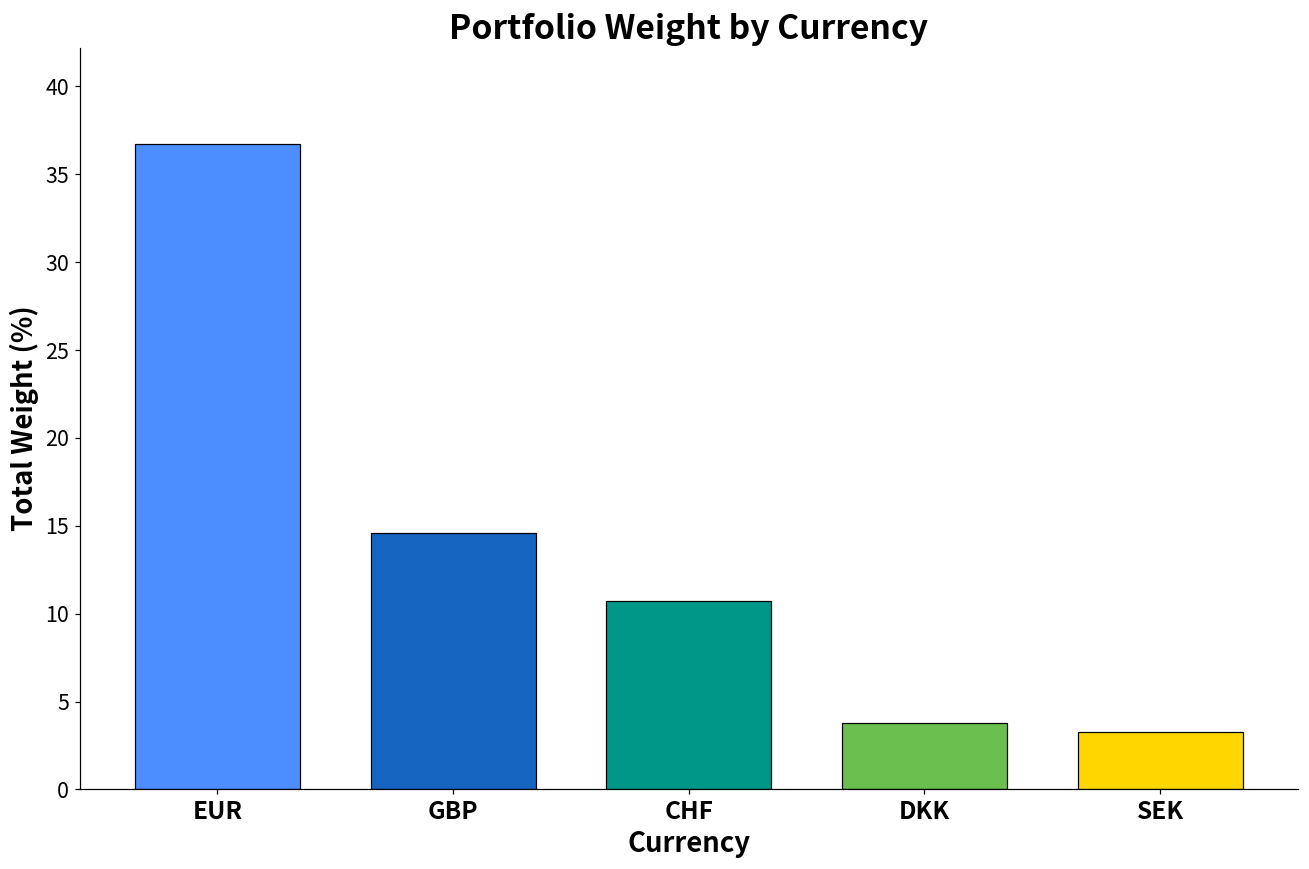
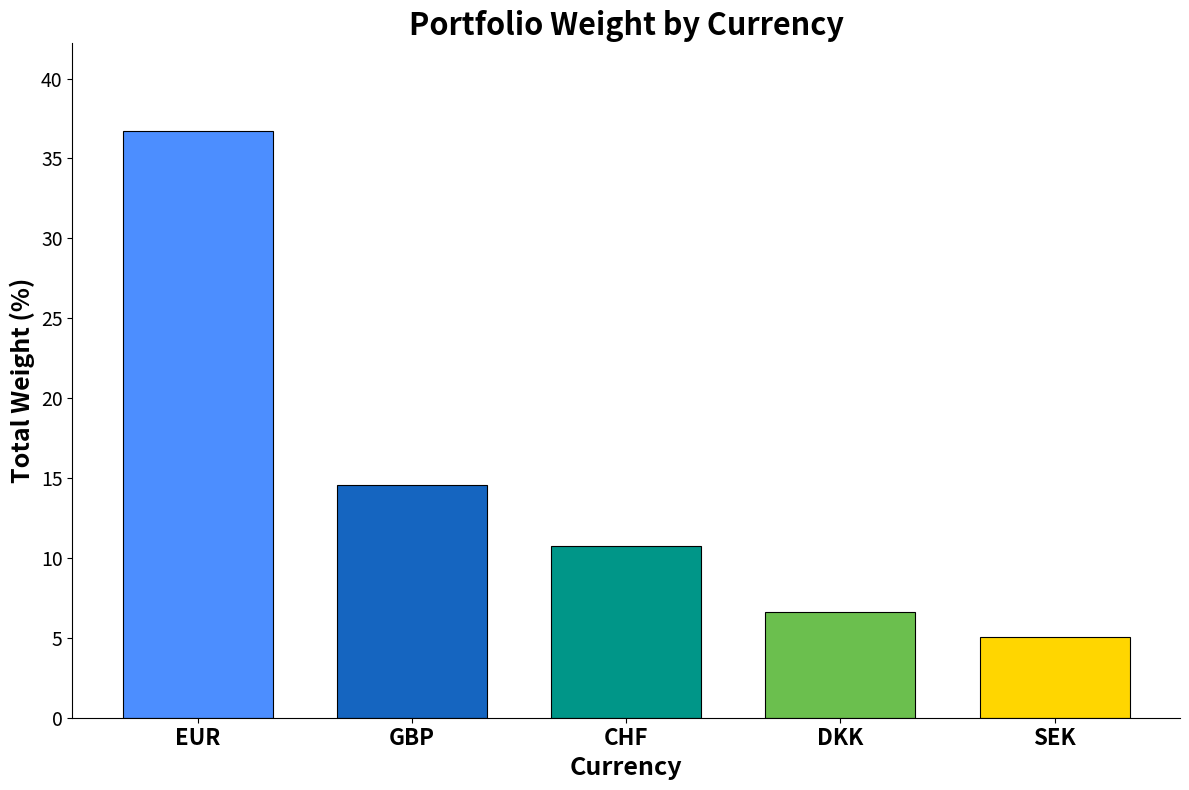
DKK: 3.8 -> 6.6
SEK: 3.3 -> 5.1
